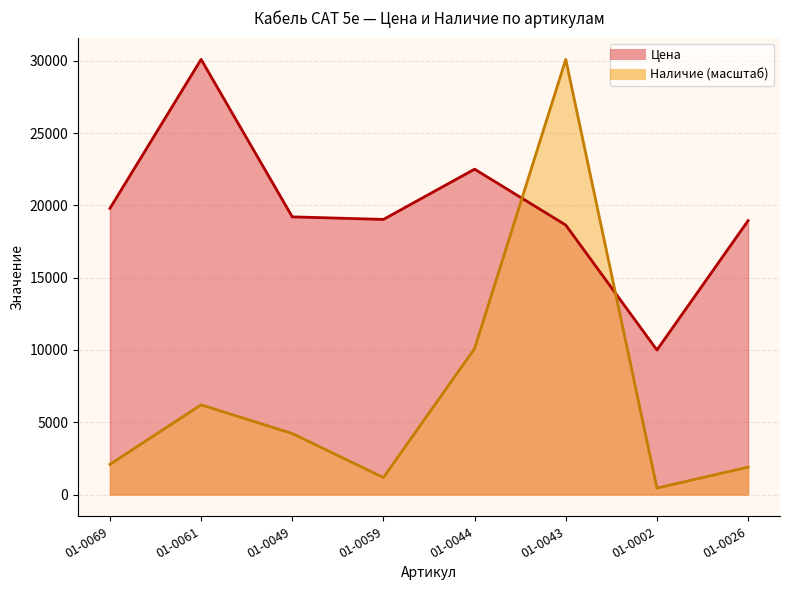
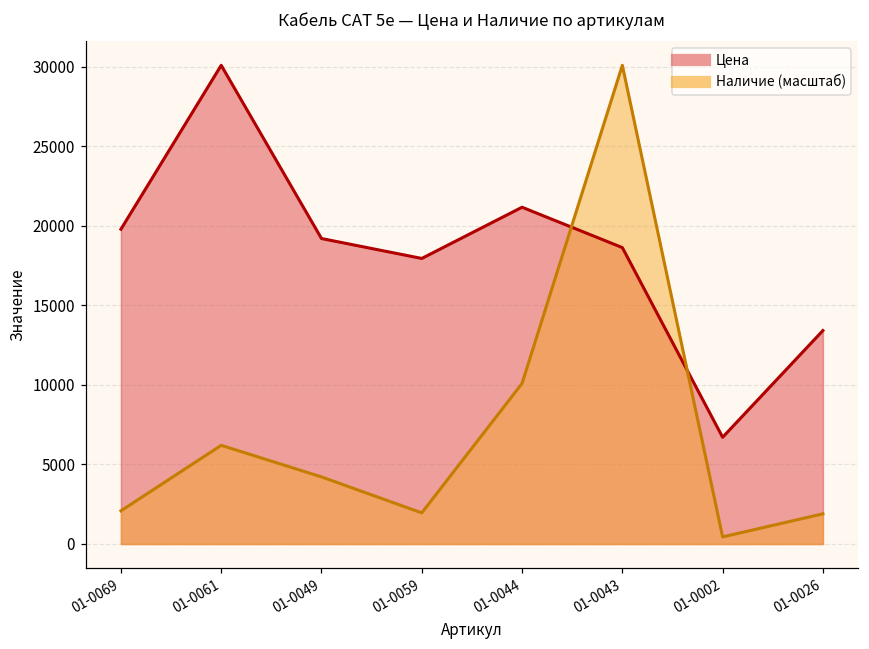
Цена, 01-0059: 19000 -> 18000
Наличие (масштаб), 01-0059: 1200 -> 2000
Цена, 01-0044: 22500 -> 21200
Цена, 01-0002: 10000 -> 6700
Цена, 01-0026: 18900 -> 13400
